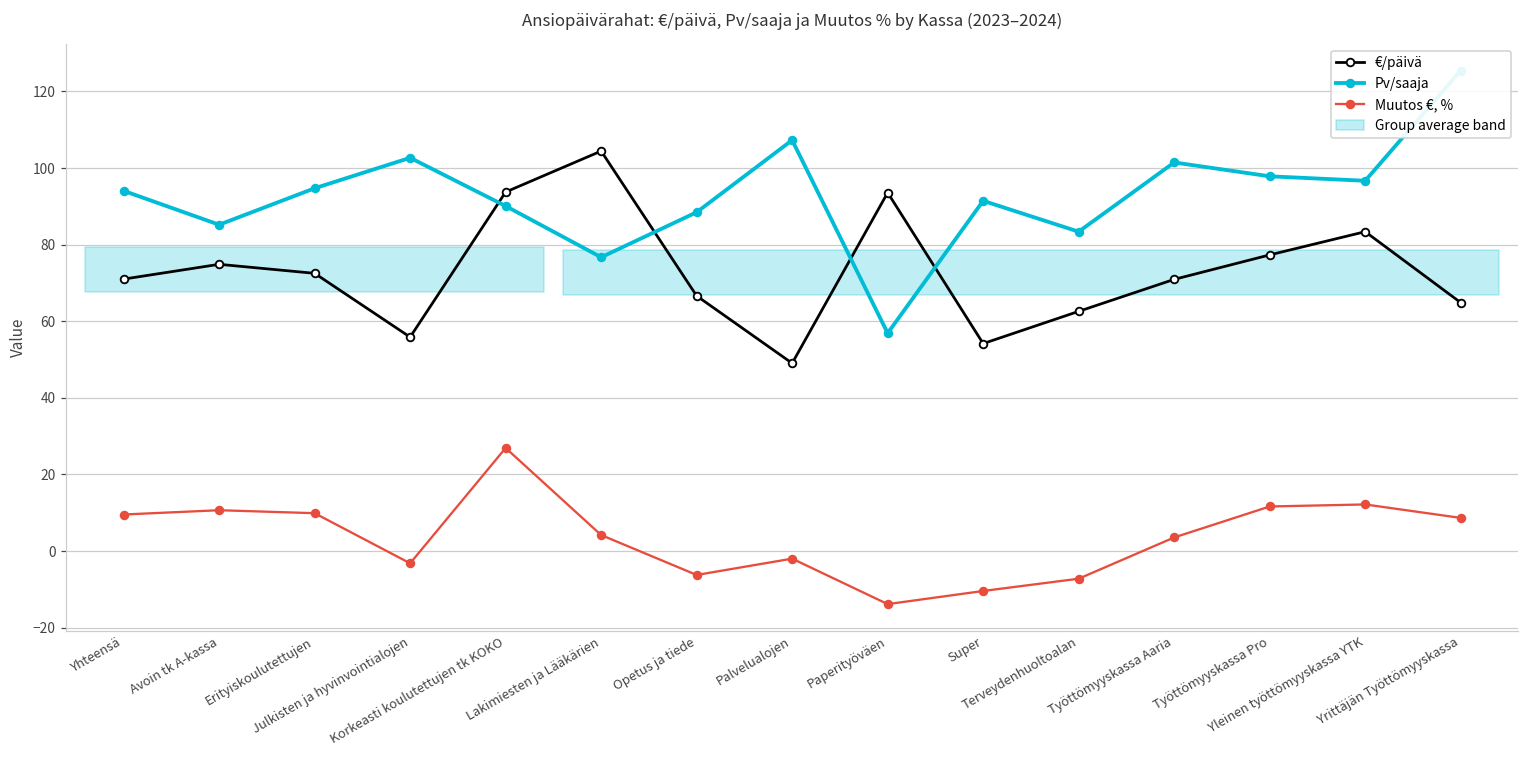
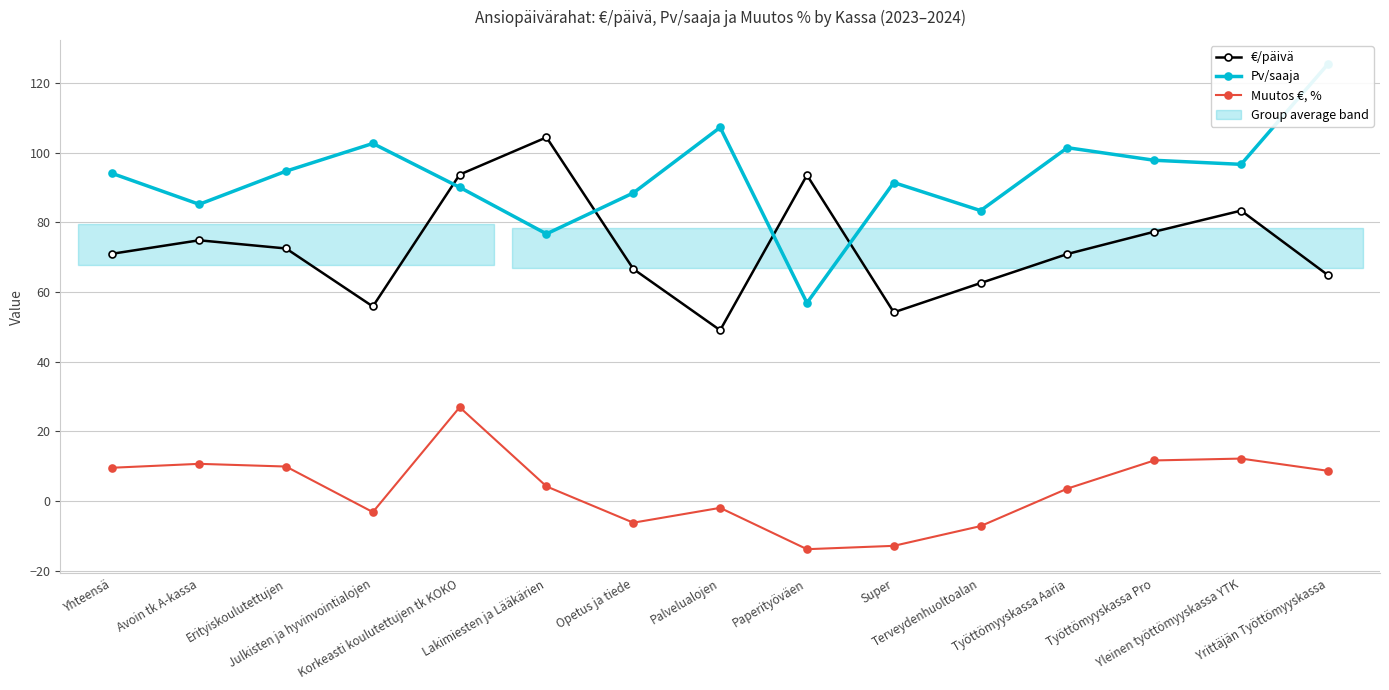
Muutos €, %, Super: -10 -> -13
